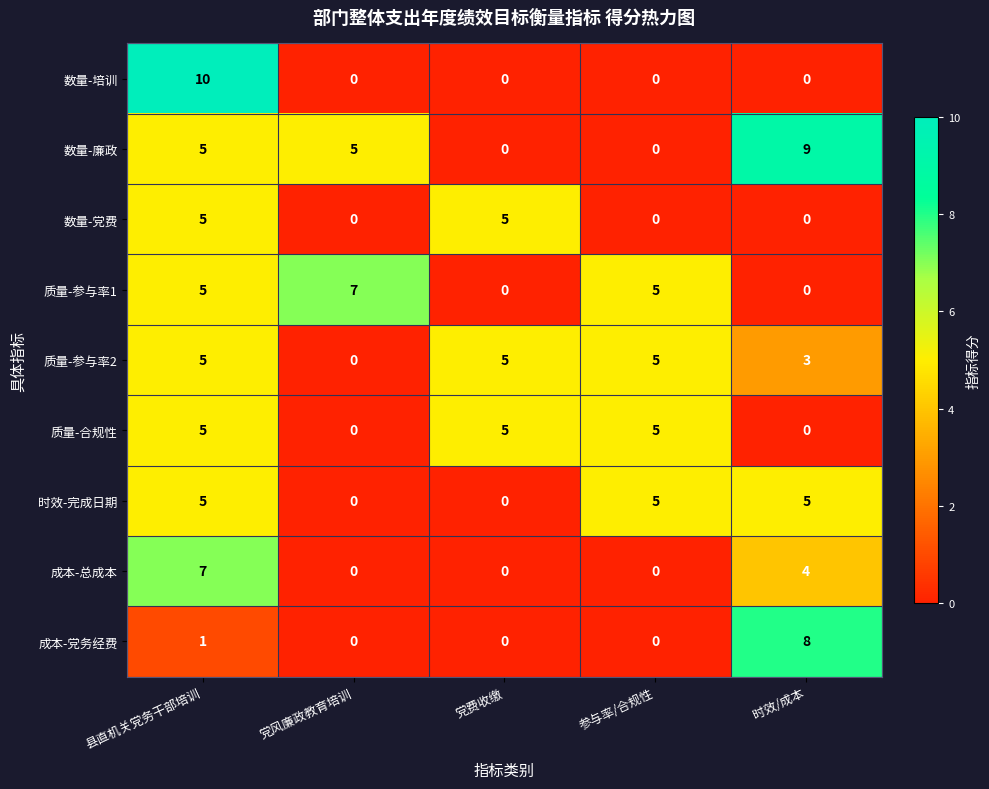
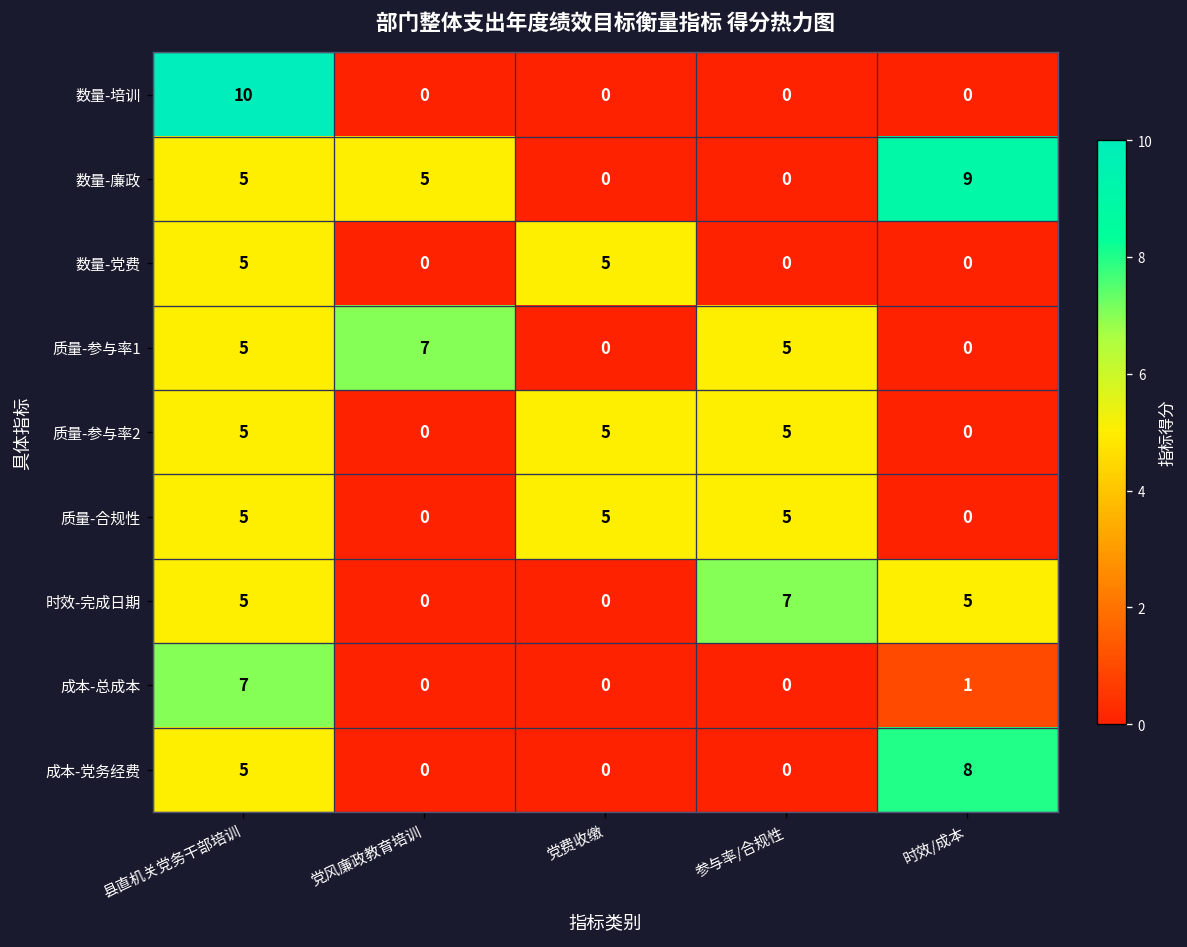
质量-参与率2, 时效/成本: 3 -> 0
时效-完成日期, 参与率/合规性: 5 -> 7
成本-总成本, 时效/成本: 4 -> 1
成本-党务经费, 县直机关党务干部培训: 1 -> 5
